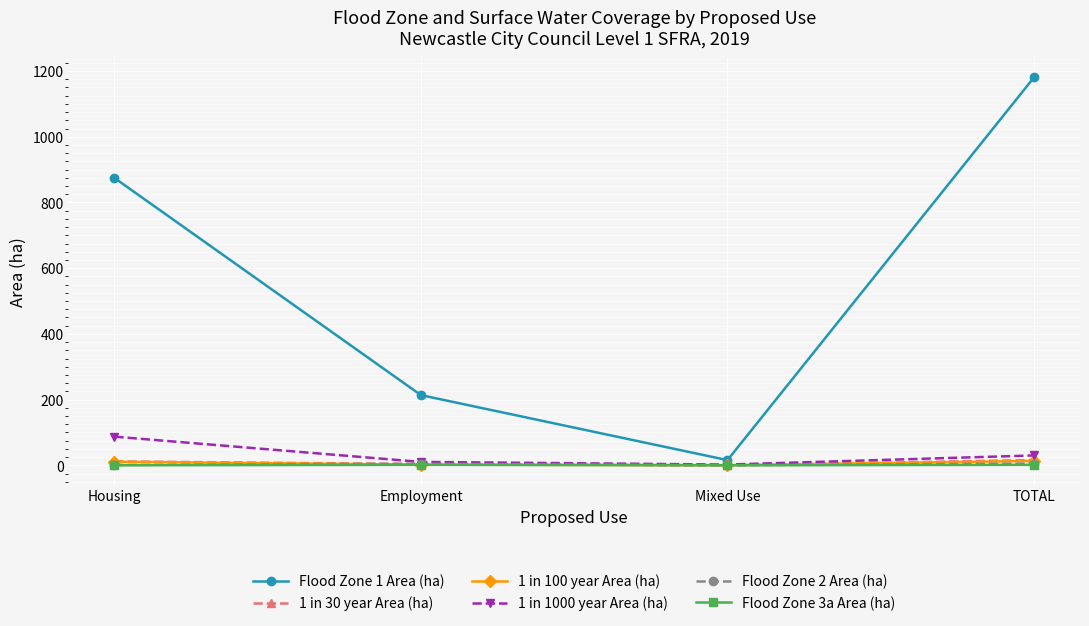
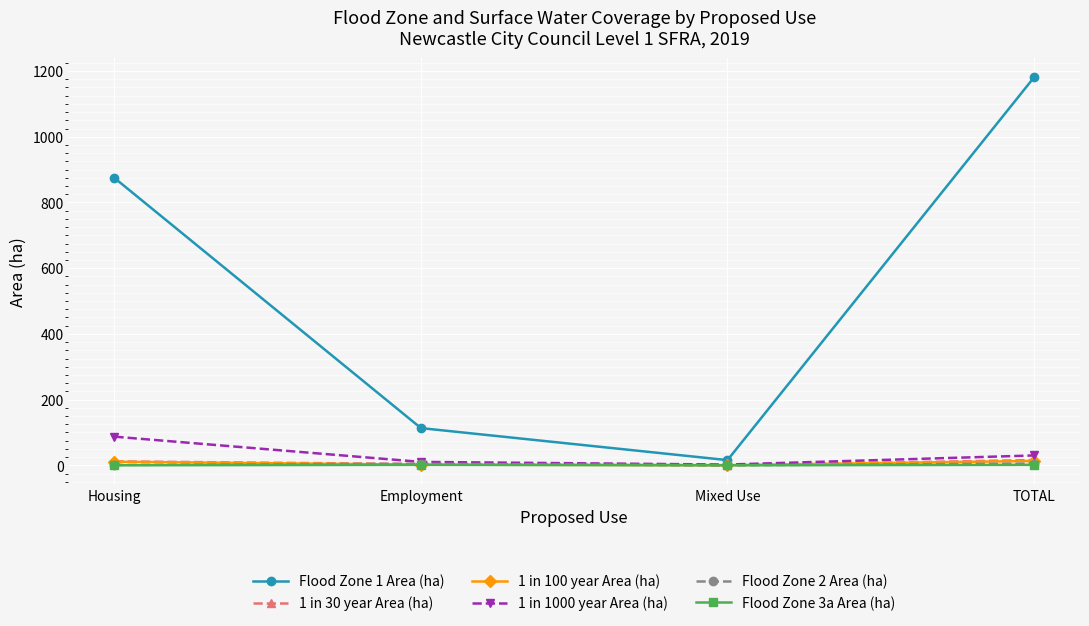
Flood Zone 1 Area (ha), Employment: 210 -> 110
